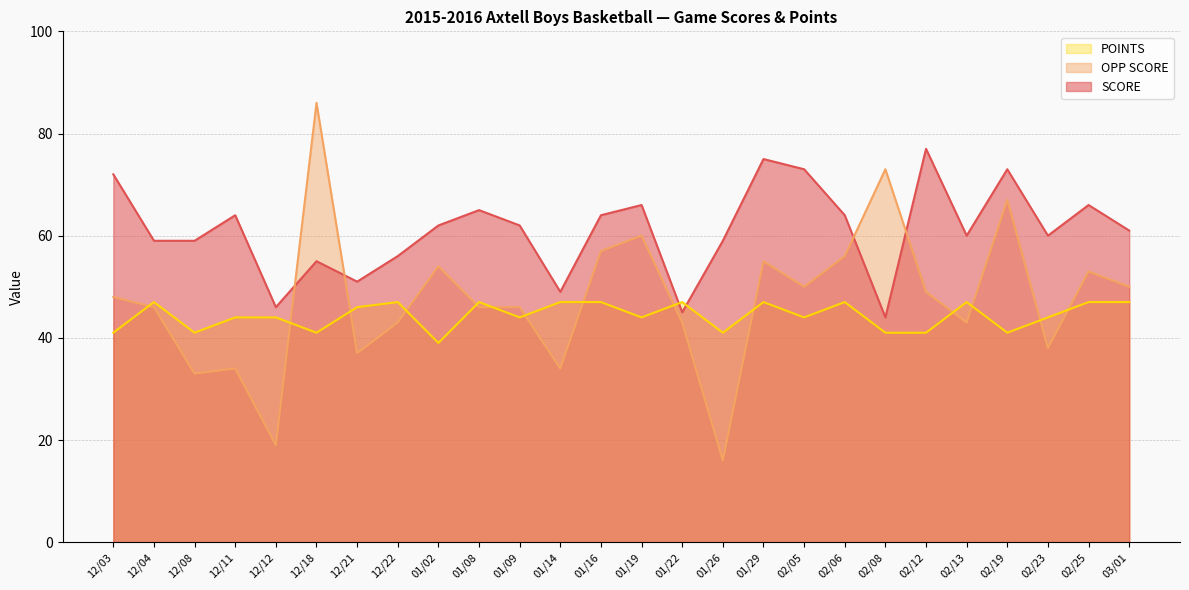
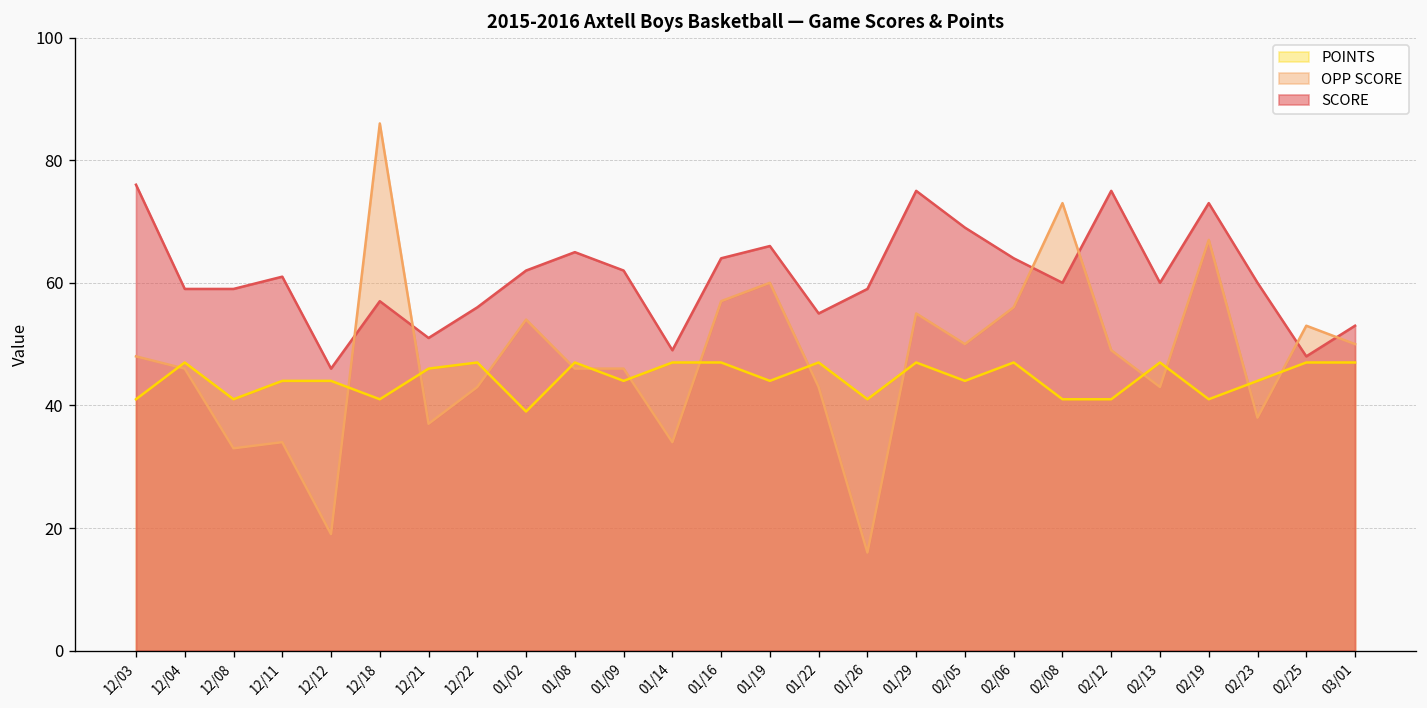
SCORE, 12/03: 72 -> 76
SCORE, 12/11: 64 -> 61
SCORE, 12/18: 55 -> 57
SCORE, 01/22: 45 -> 55
SCORE, 02/05: 73 -> 69
SCORE, 02/08: 44 -> 60
SCORE, 02/12: 77 -> 75
SCORE, 02/25: 66 -> 48
SCORE, 03/01: 61 -> 53
